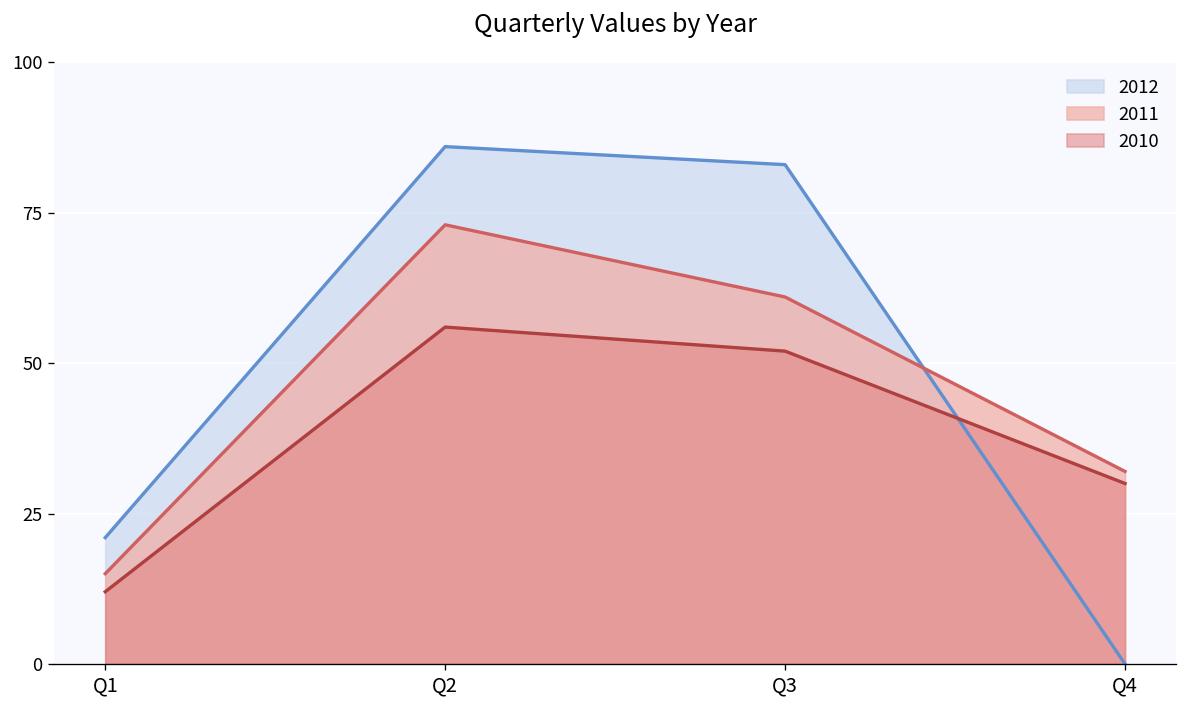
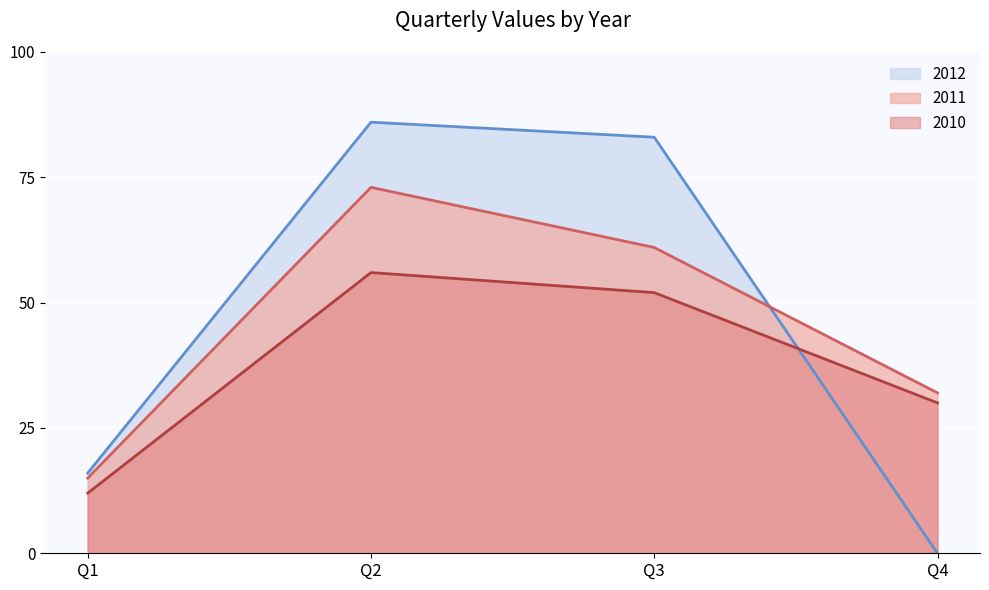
2012, Q1: 21 -> 16
